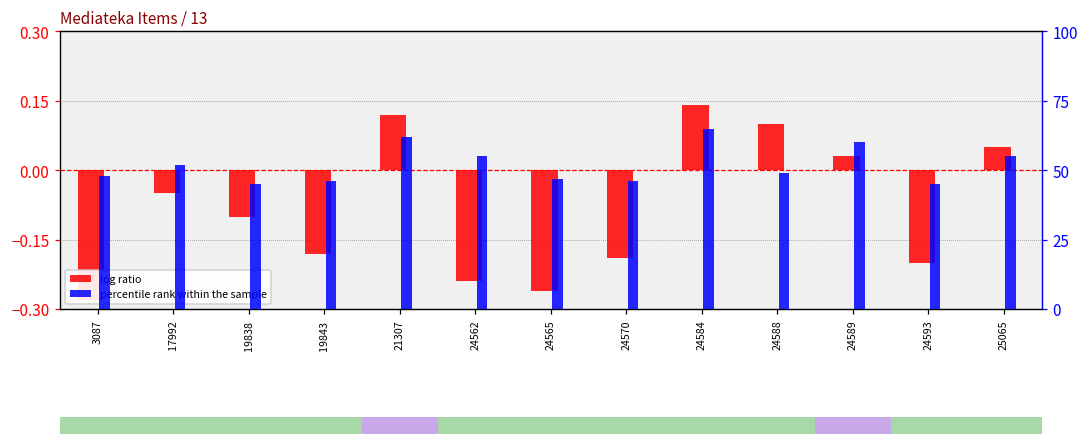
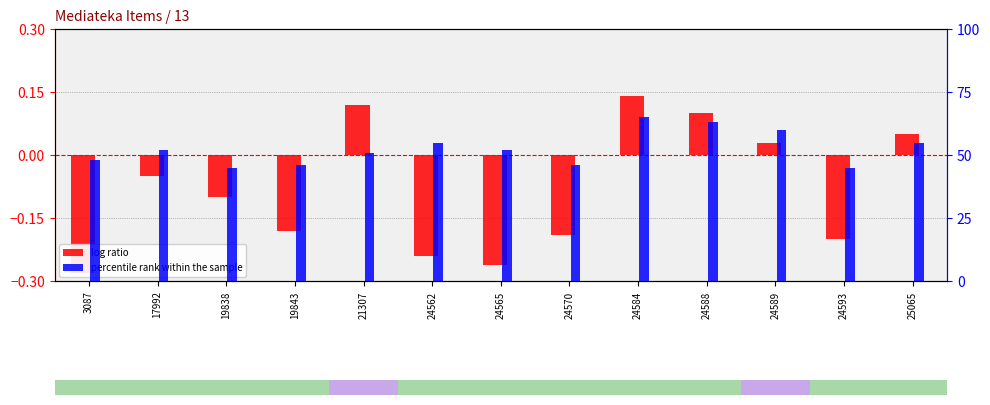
percentile rank within the sample, 21307: 62 -> 51
percentile rank within the sample, 24565: 47 -> 52
percentile rank within the sample, 24588: 49 -> 63
